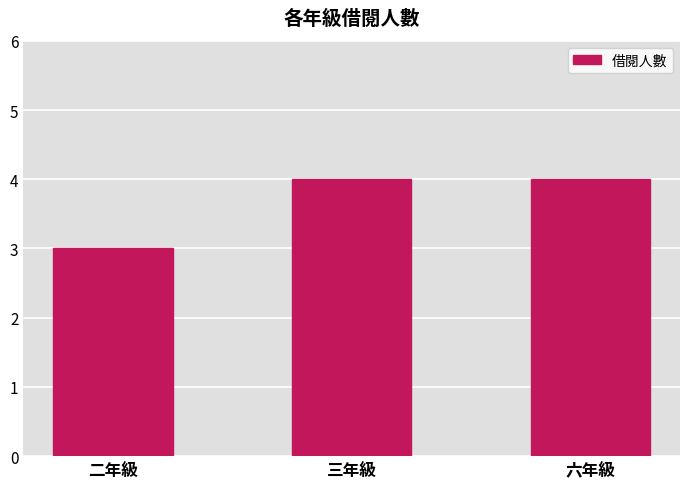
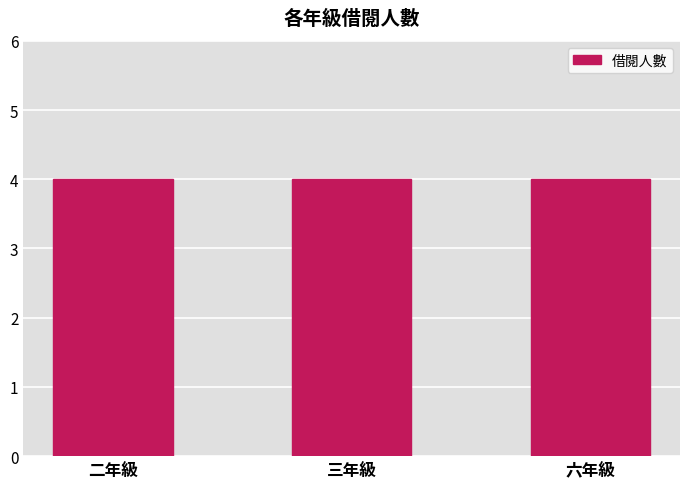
二年級: 3 -> 4
